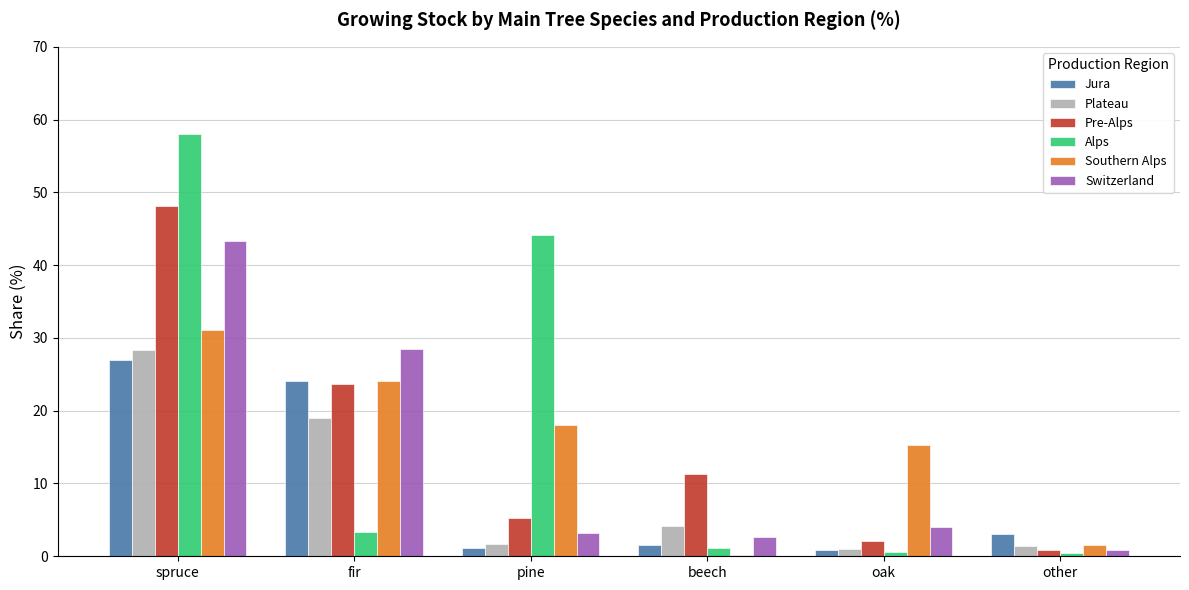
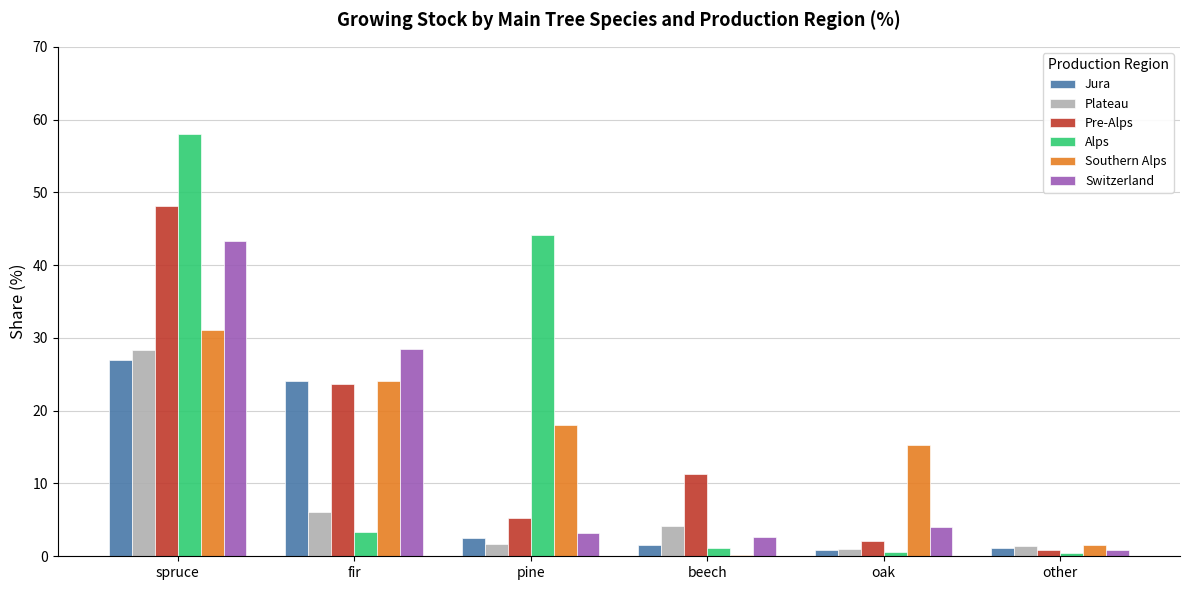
Plateau, fir: 19 -> 6
Jura, pine: 1 -> 3
Jura, other: 3 -> 1
